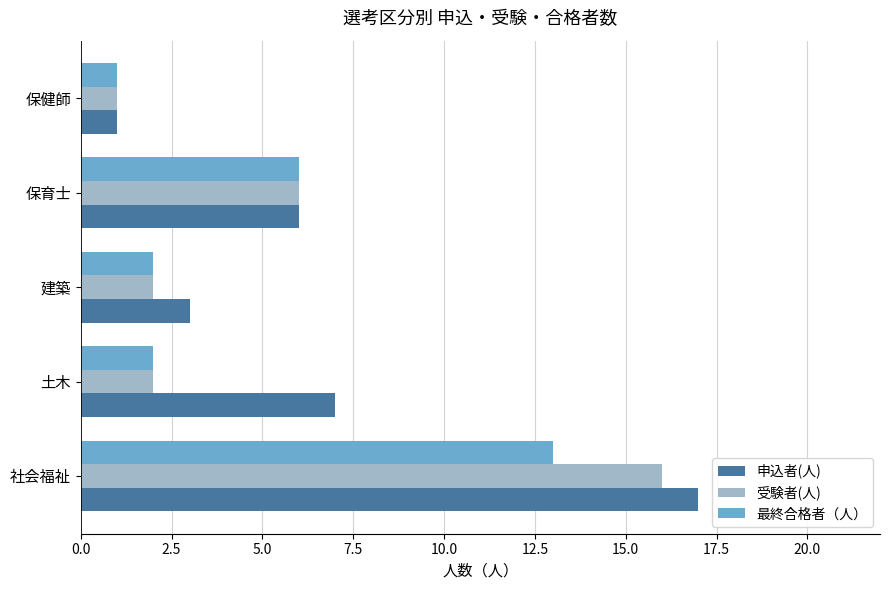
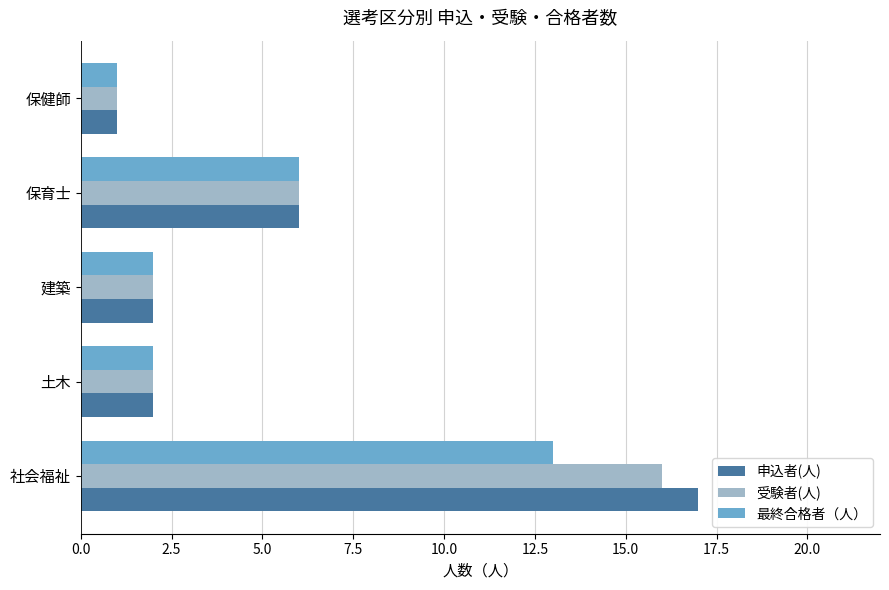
申込者(人), 建築: 3 -> 2
申込者(人), 土木: 7 -> 2
